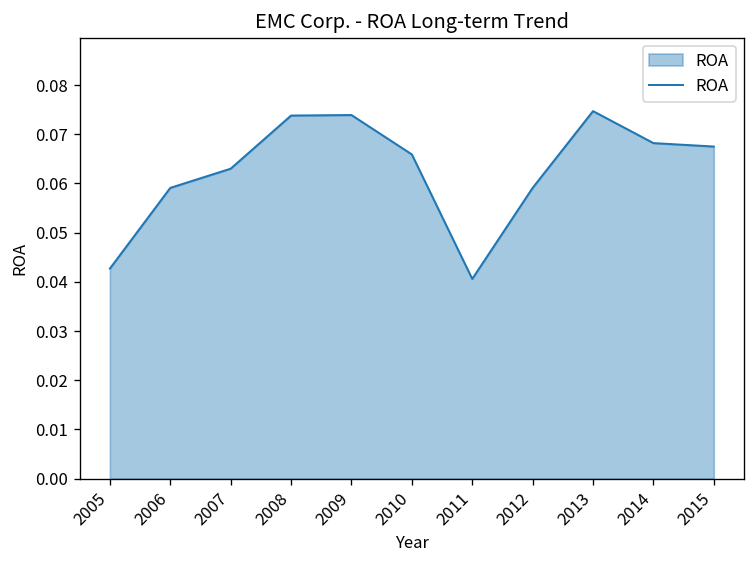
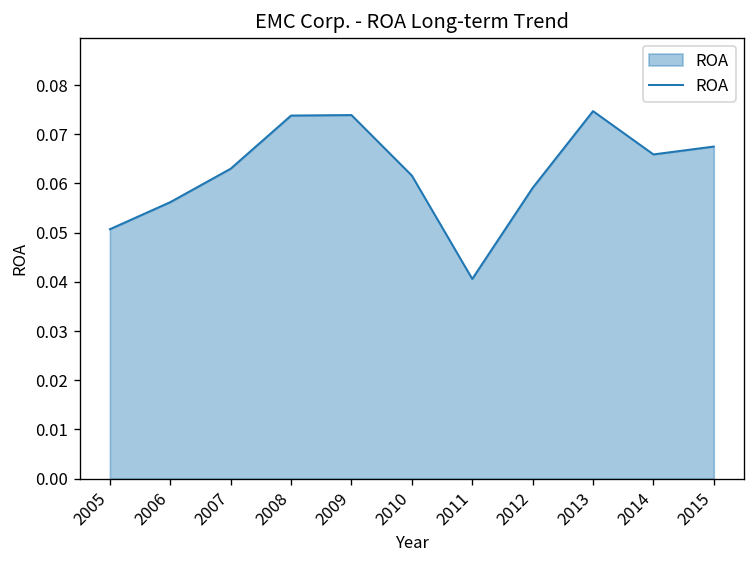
2005: 0.043 -> 0.051
2006: 0.059 -> 0.056
2010: 0.066 -> 0.062
2014: 0.068 -> 0.066
